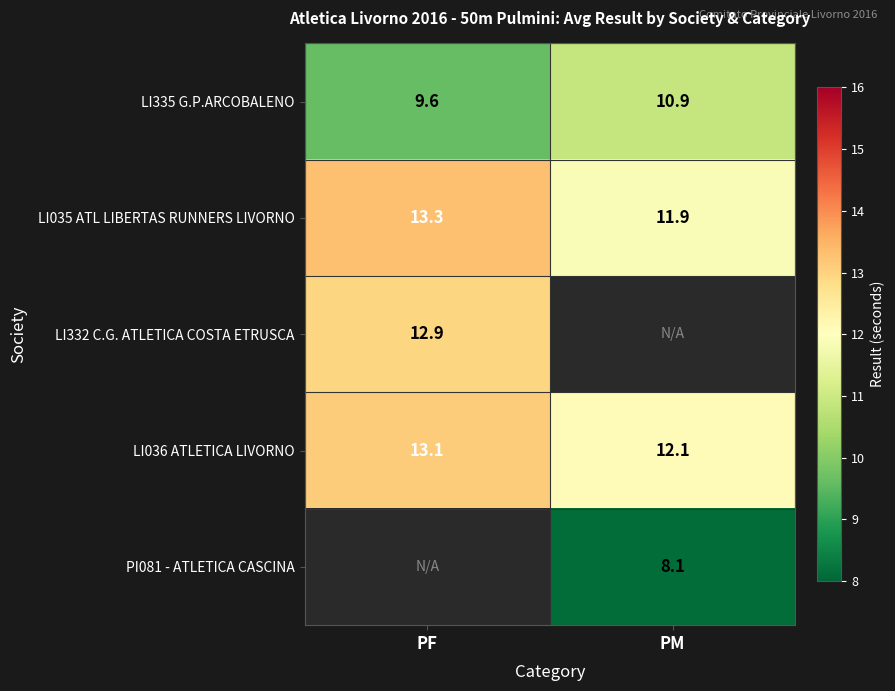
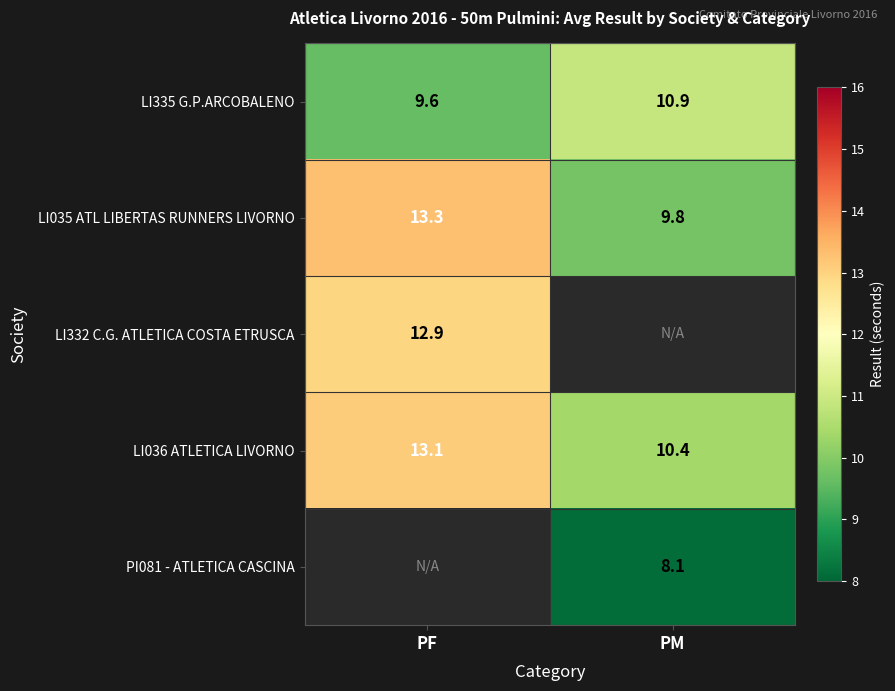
LI035 ATL LIBERTAS RUNNERS LIVORNO, PM: 11.9 -> 9.8
LI036 ATLETICA LIVORNO, PM: 12.1 -> 10.4
